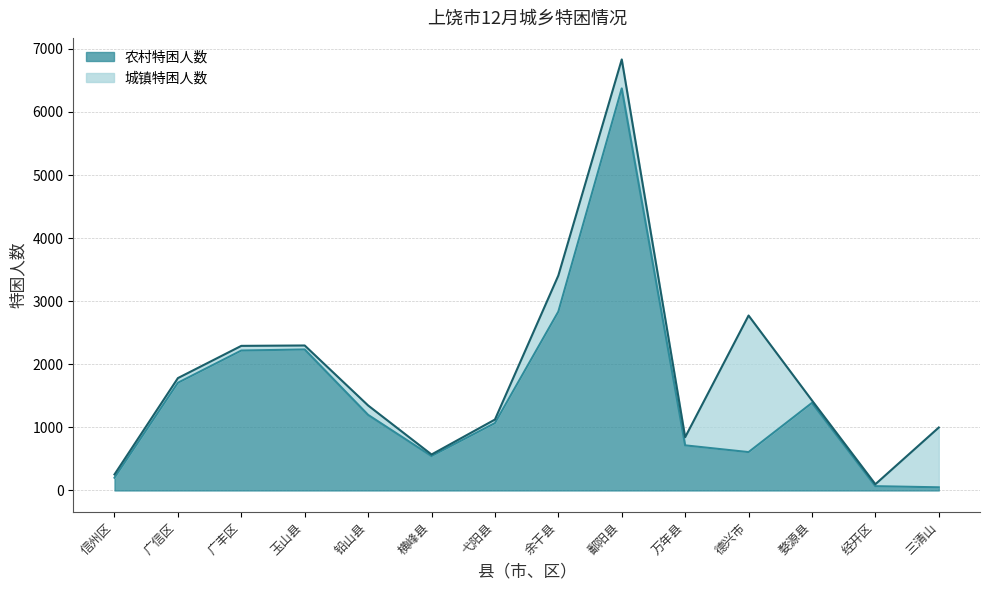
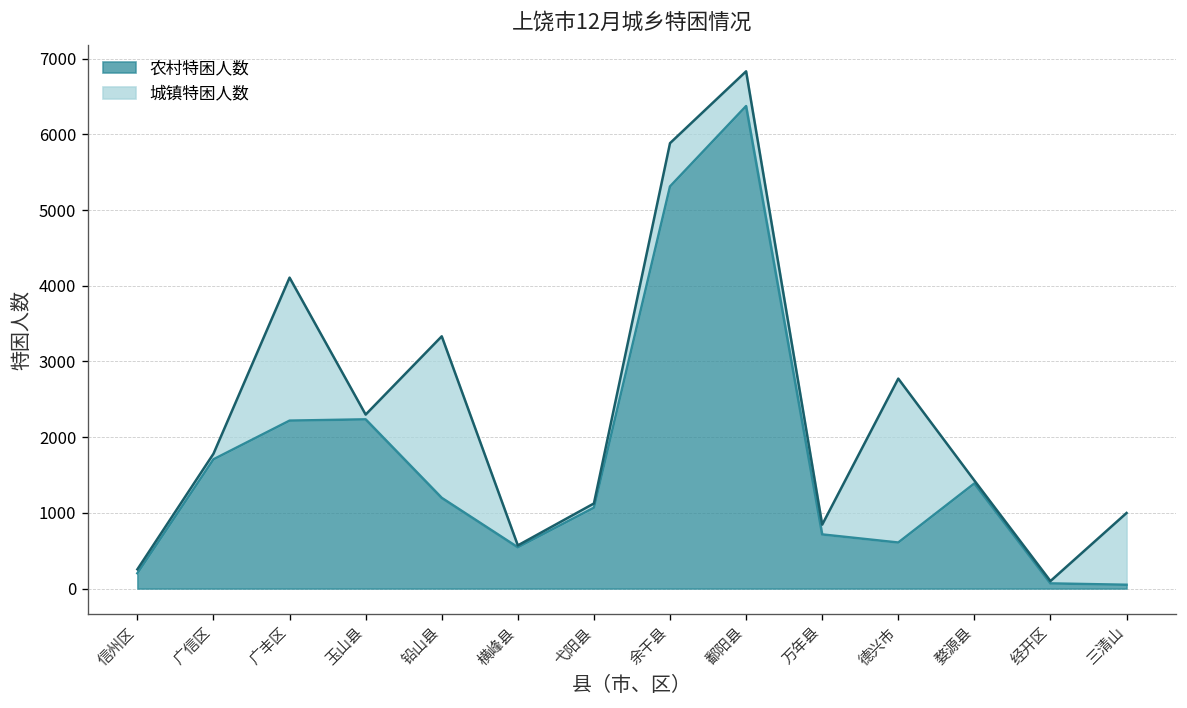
城镇特困人数, 广丰区: 100 -> 1900
城镇特困人数, 铅山县: 100 -> 2100
农村特困人数, 余干县: 2800 -> 5300
